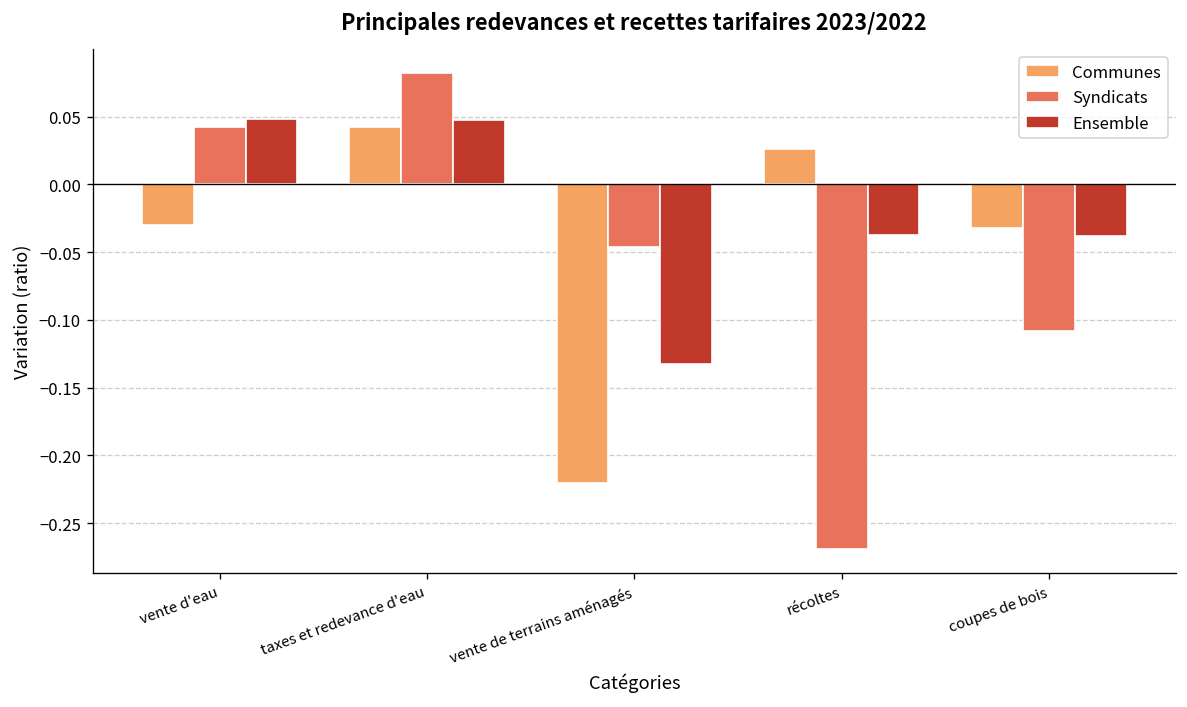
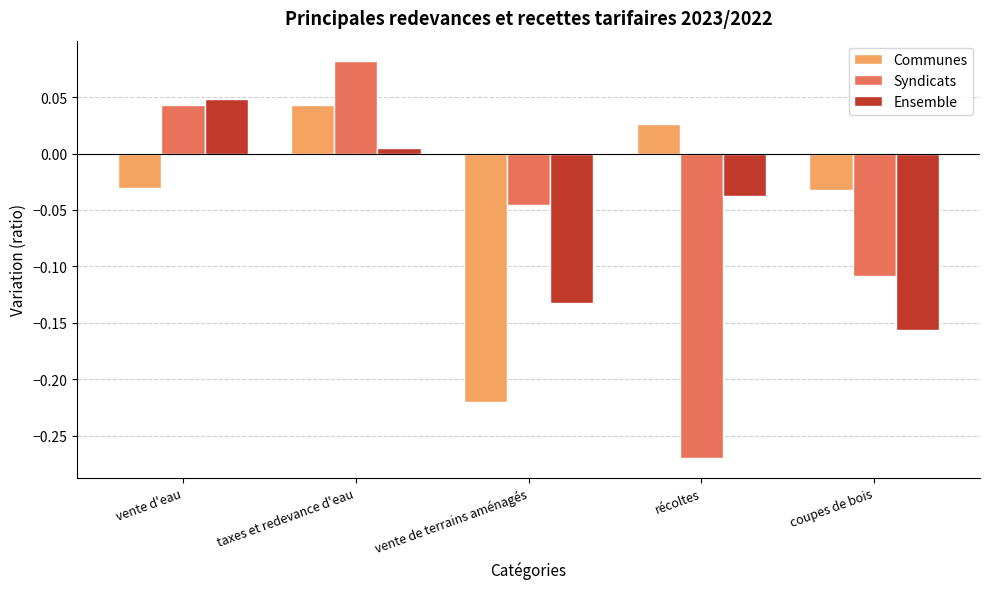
Ensemble, taxes et redevance d'eau: 0.047 -> 0.005
Ensemble, coupes de bois: -0.038 -> -0.156
